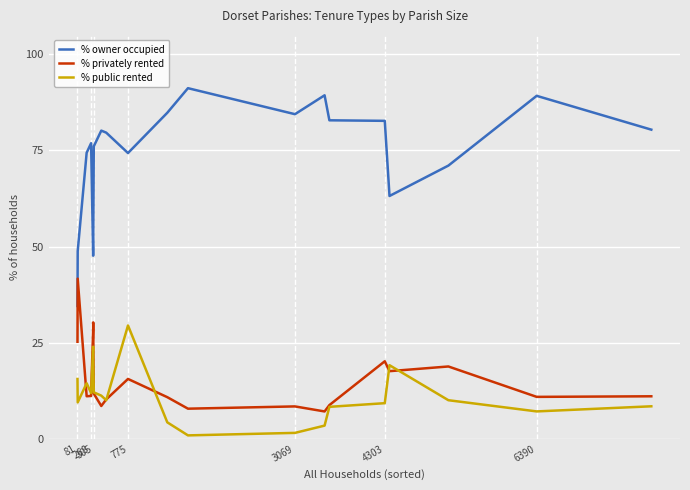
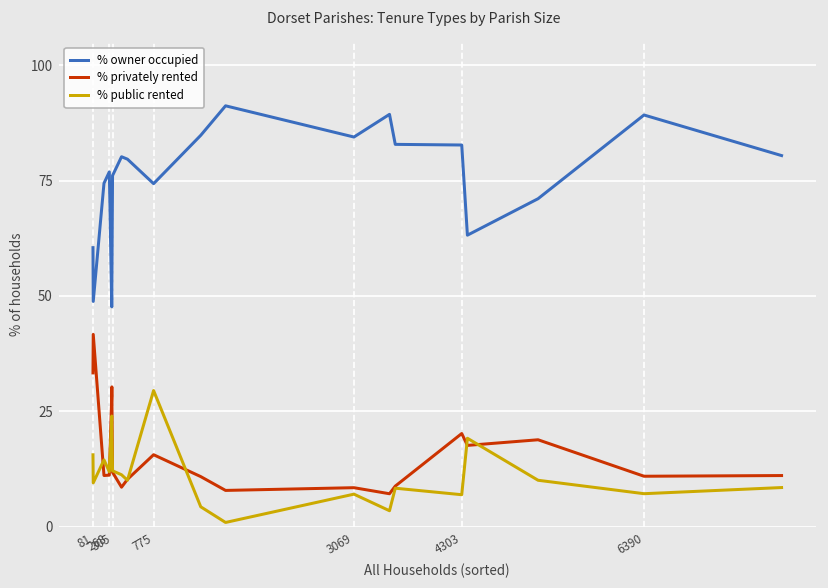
% owner occupied, 81: 35 -> 60
% privately rented, 81: 25 -> 33
% public rented, 3069: 2 -> 7
% public rented, 4303: 9 -> 7
